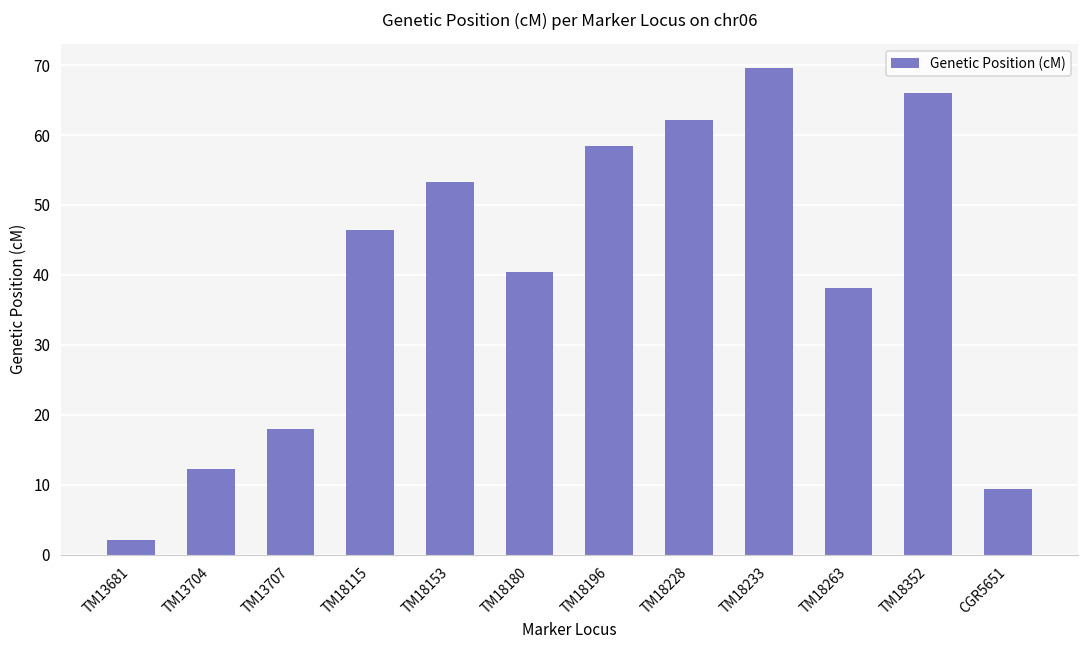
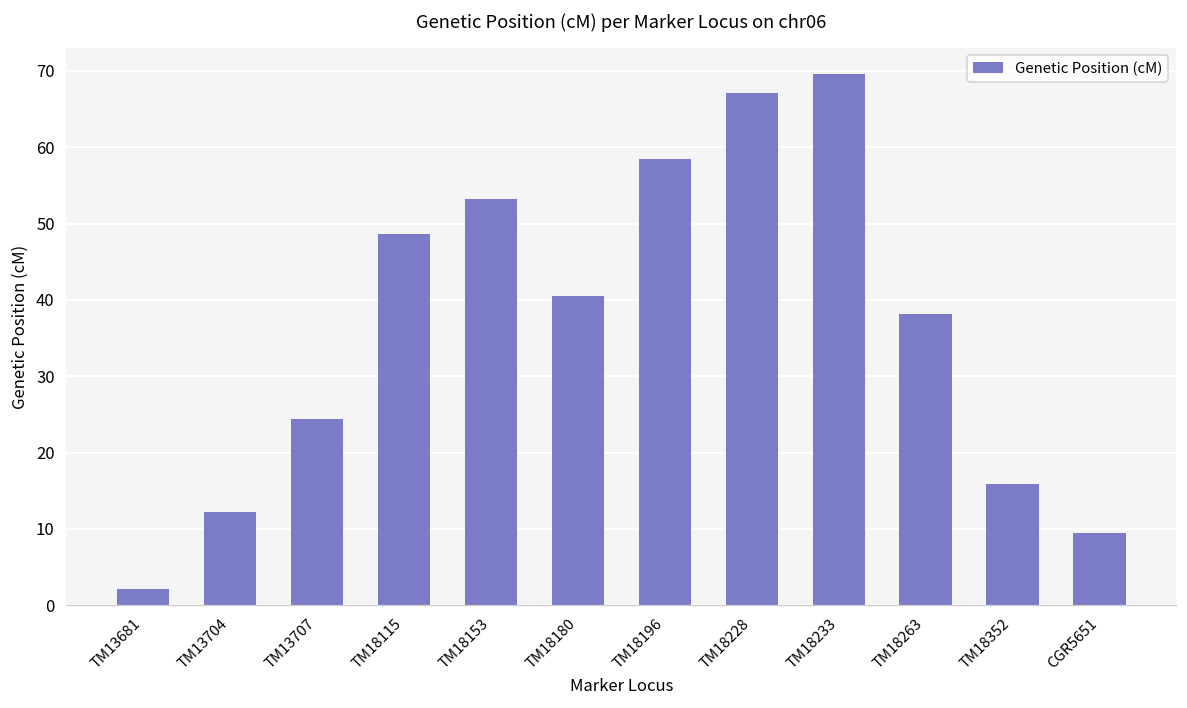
TM13707: 18 -> 24
TM18115: 46 -> 49
TM18228: 62 -> 67
TM18352: 66 -> 16
